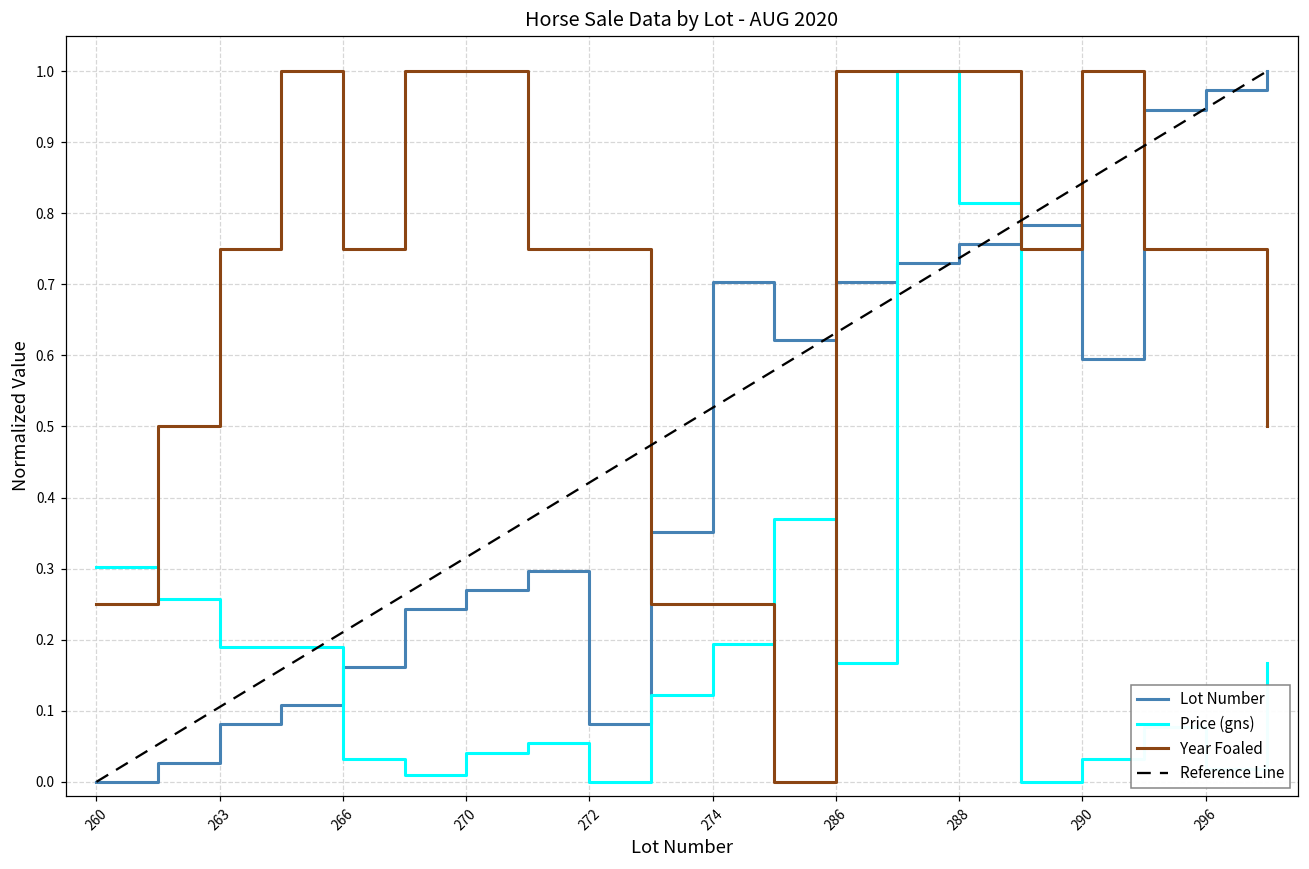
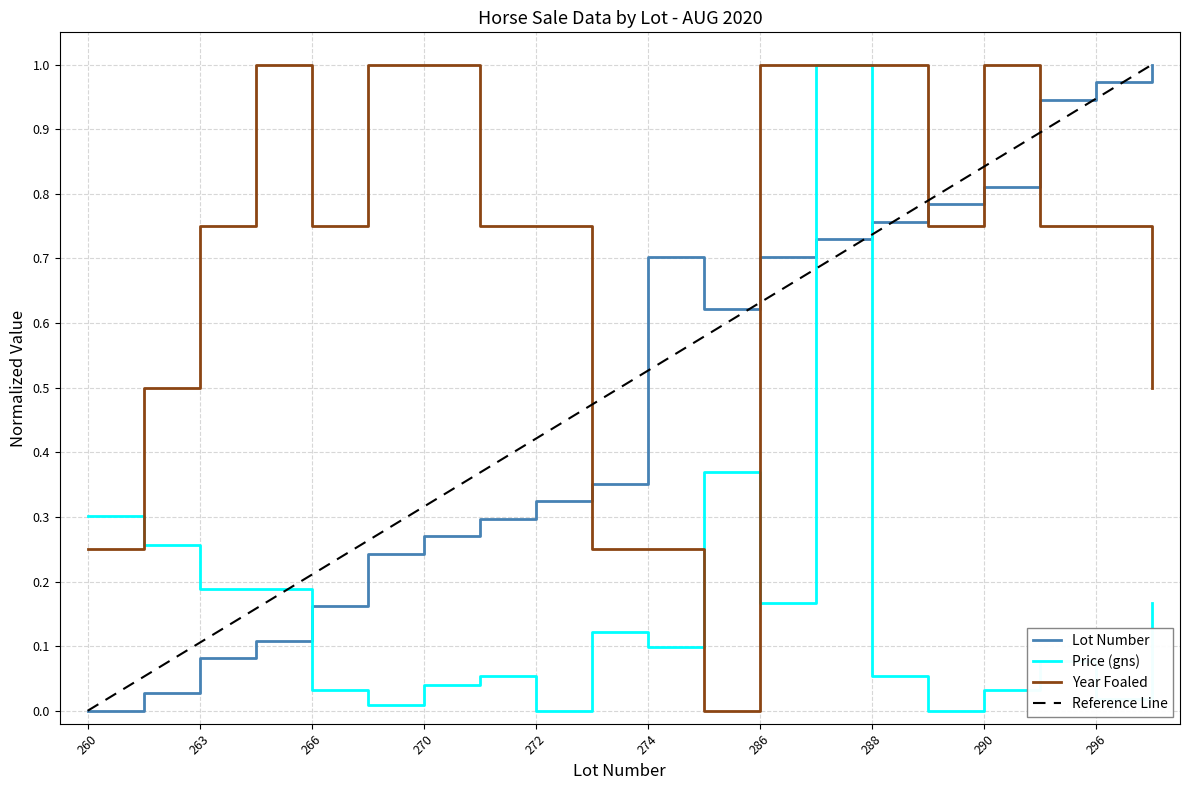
Lot Number, 272: 0.08 -> 0.32
Price (gns), 274: 0.19 -> 0.10
Price (gns), 288: 0.81 -> 0.05
Lot Number, 290: 0.59 -> 0.81
